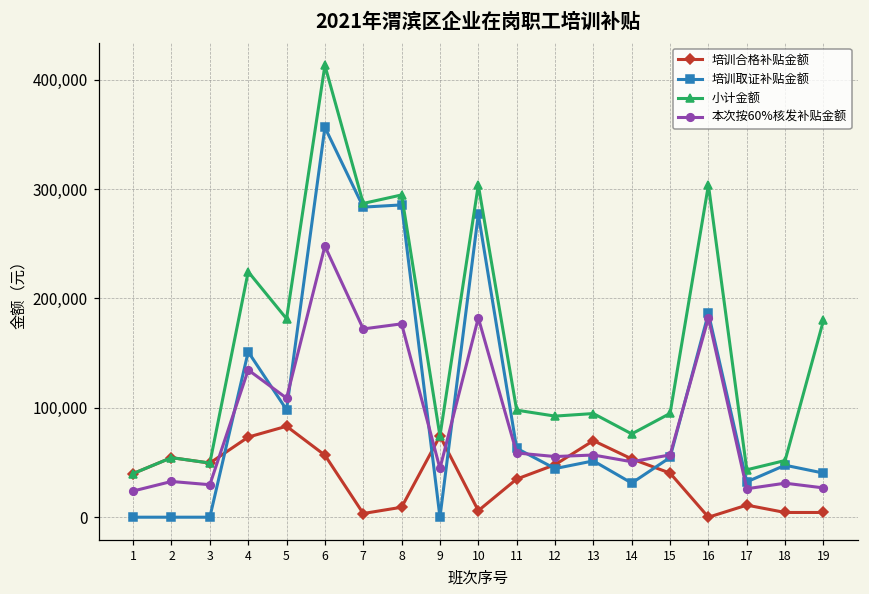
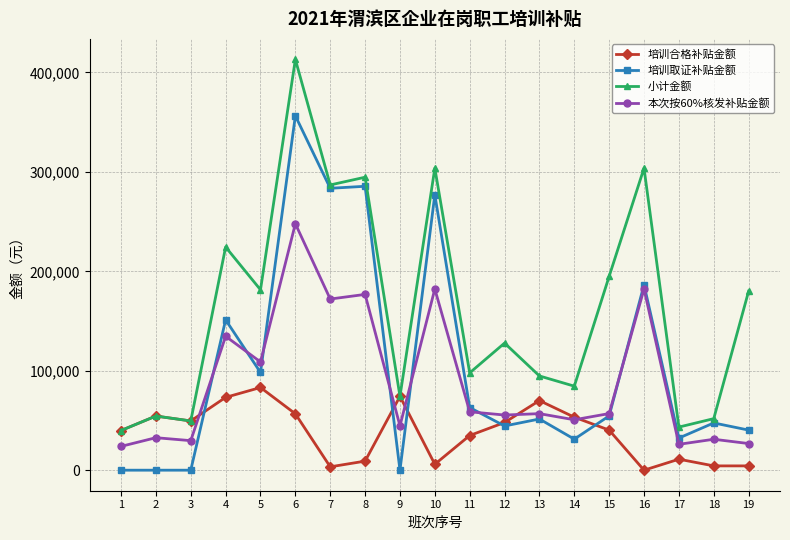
小计金额, 12: 90,000 -> 130,000
小计金额, 14: 76,000 -> 85,000
小计金额, 15: 90,000 -> 190,000
